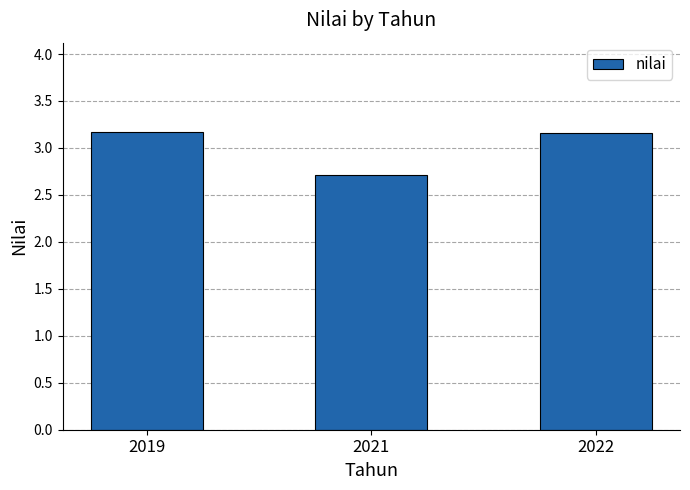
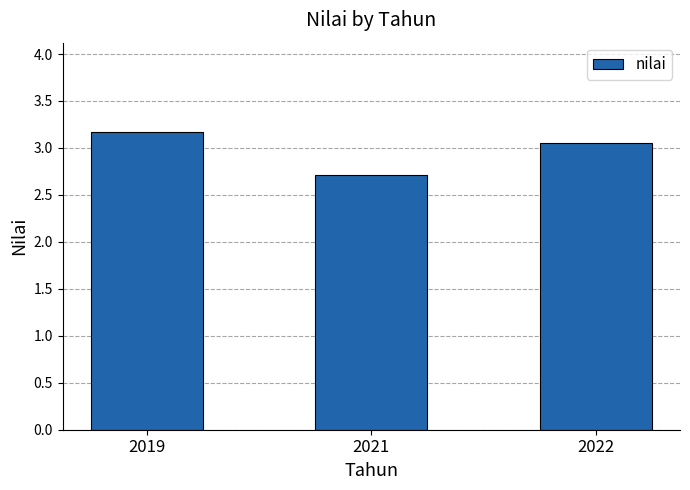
2022: 3.2 -> 3.1
